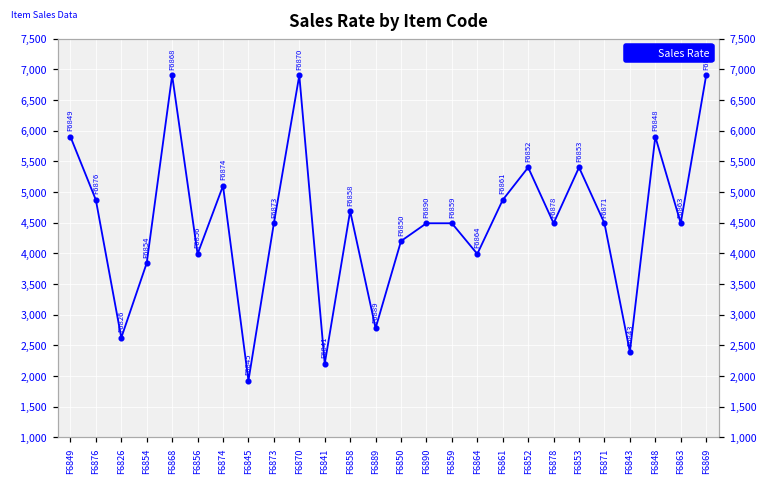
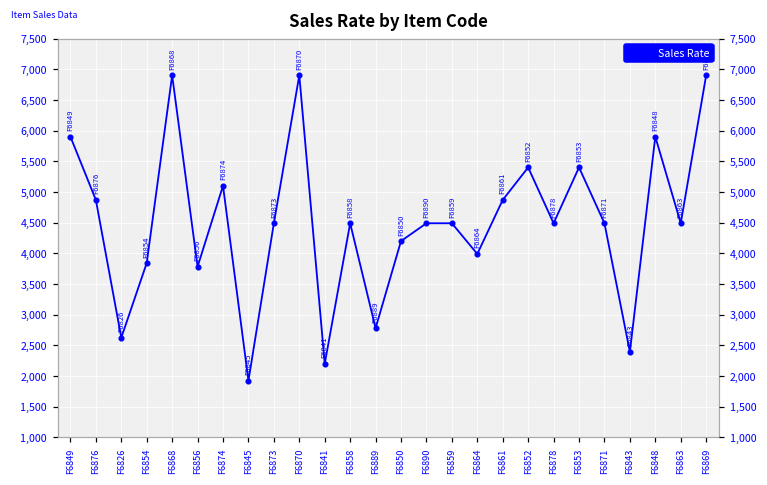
F6856: 4,000 -> 3,800
F6858: 4,700 -> 4,500
